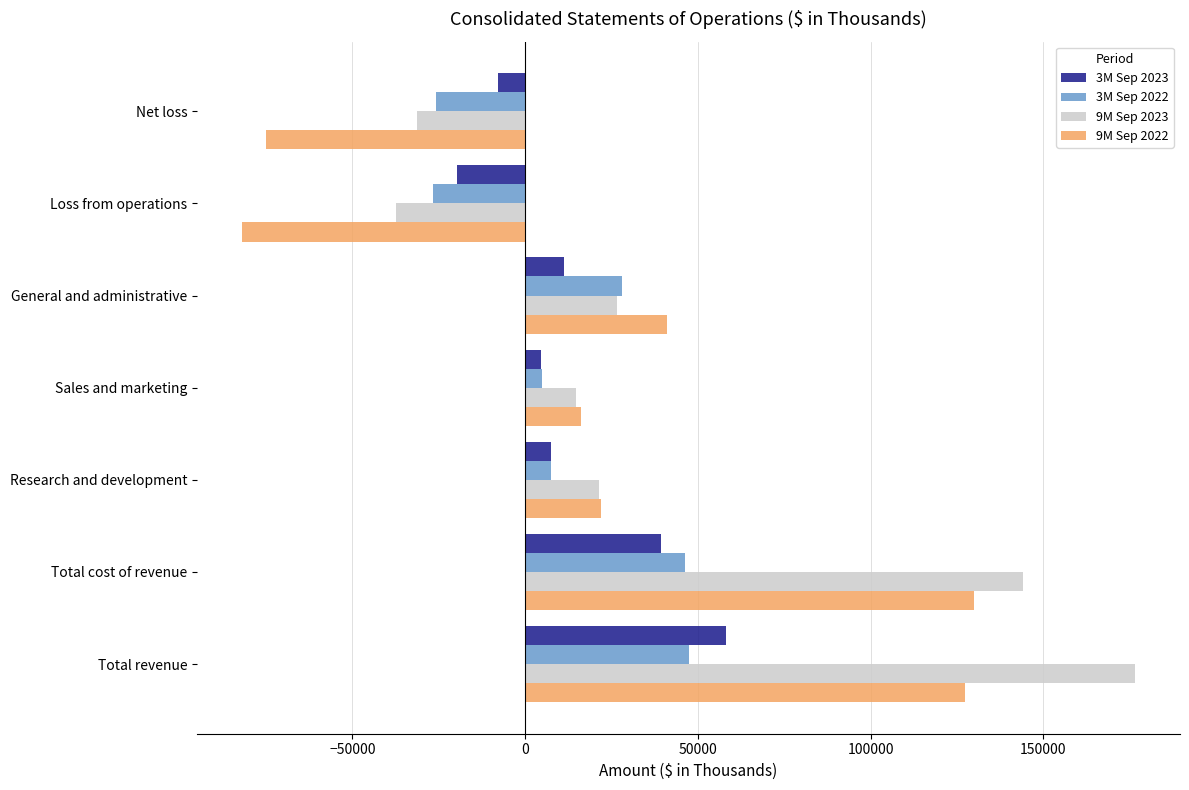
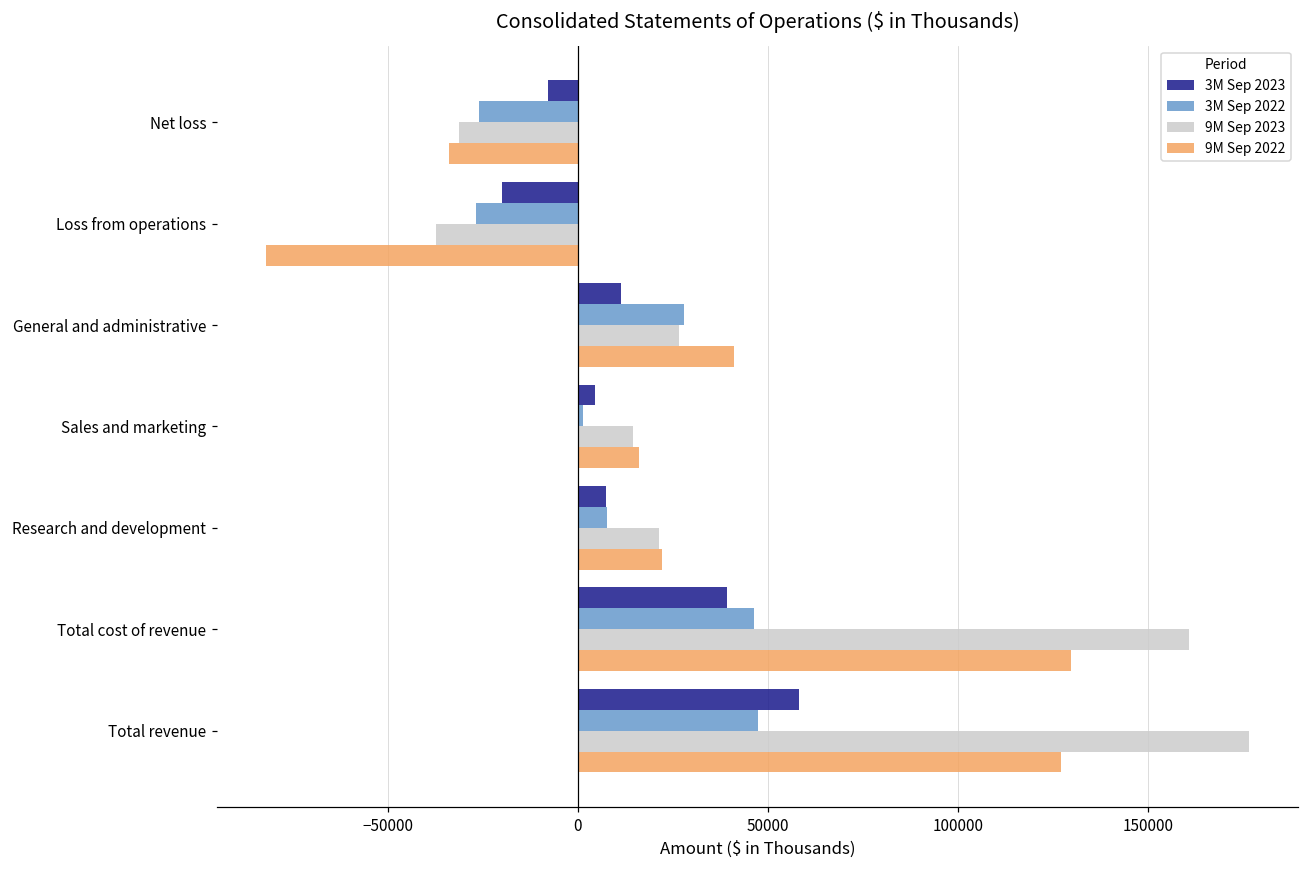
9M Sep 2022, Net loss: -75000 -> -34000
3M Sep 2022, Sales and marketing: 5000 -> 1000
9M Sep 2023, Total cost of revenue: 144000 -> 161000
